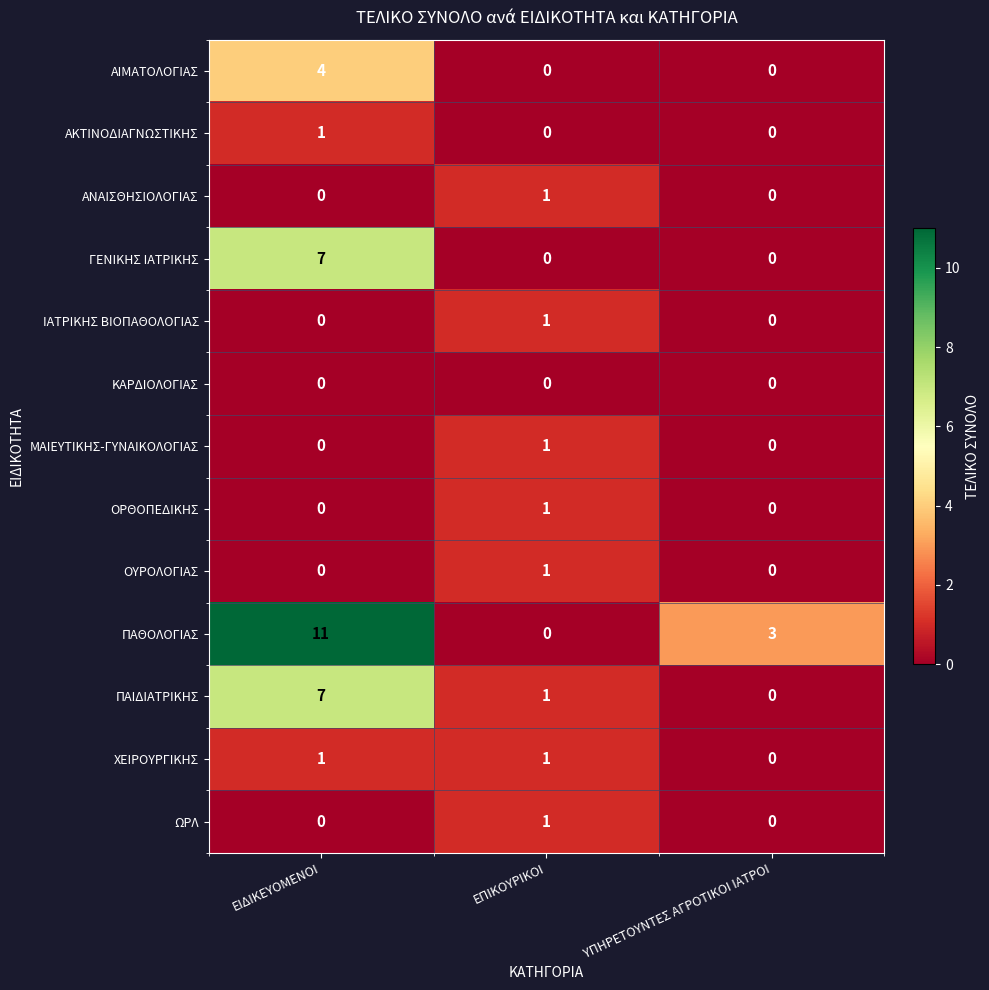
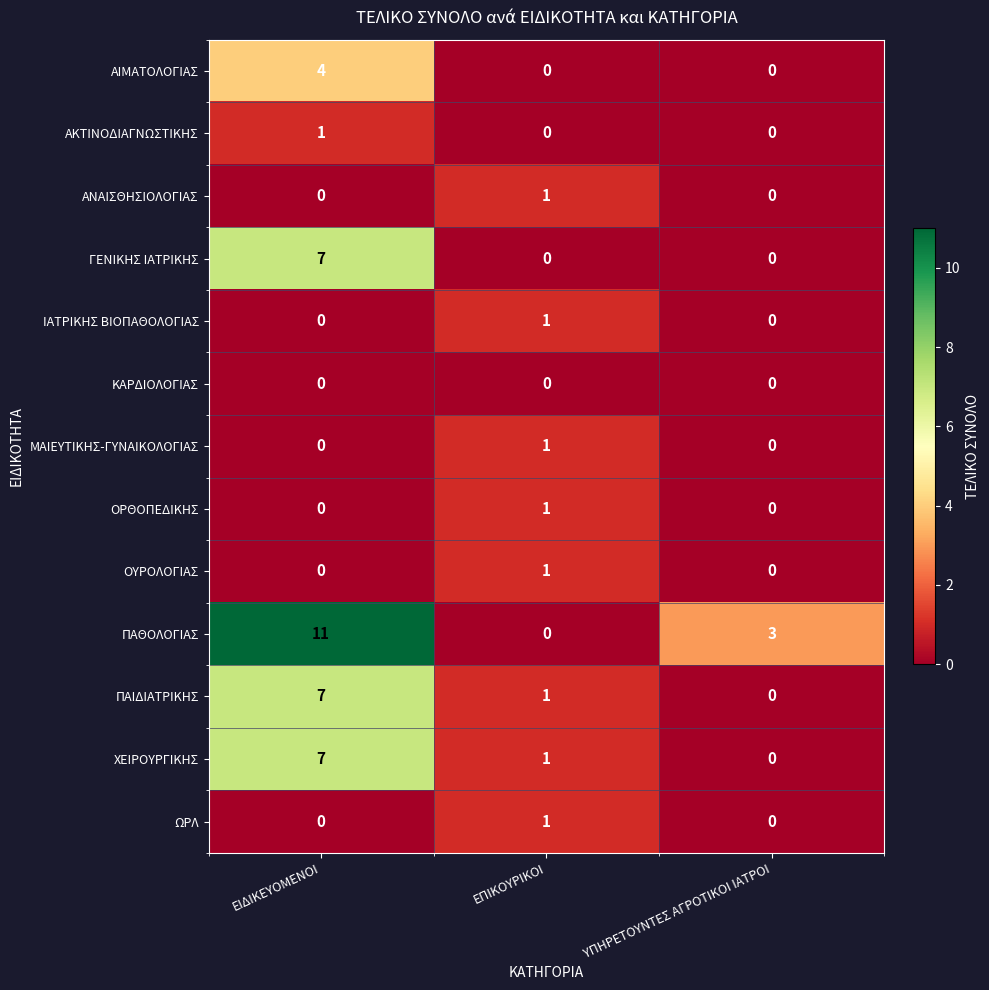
ΧΕΙΡΟΥΡΓΙΚΗΣ, ΕΙΔΙΚΕΥΟΜΕΝΟΙ: 1 -> 7
